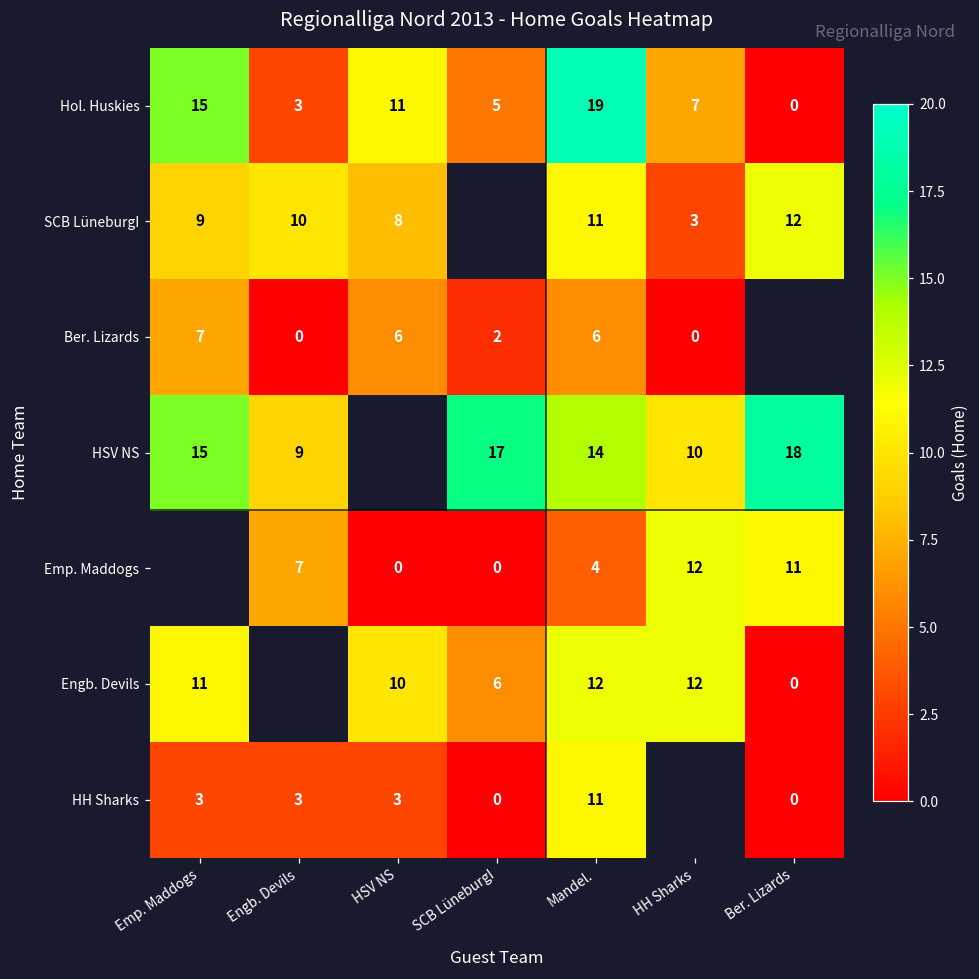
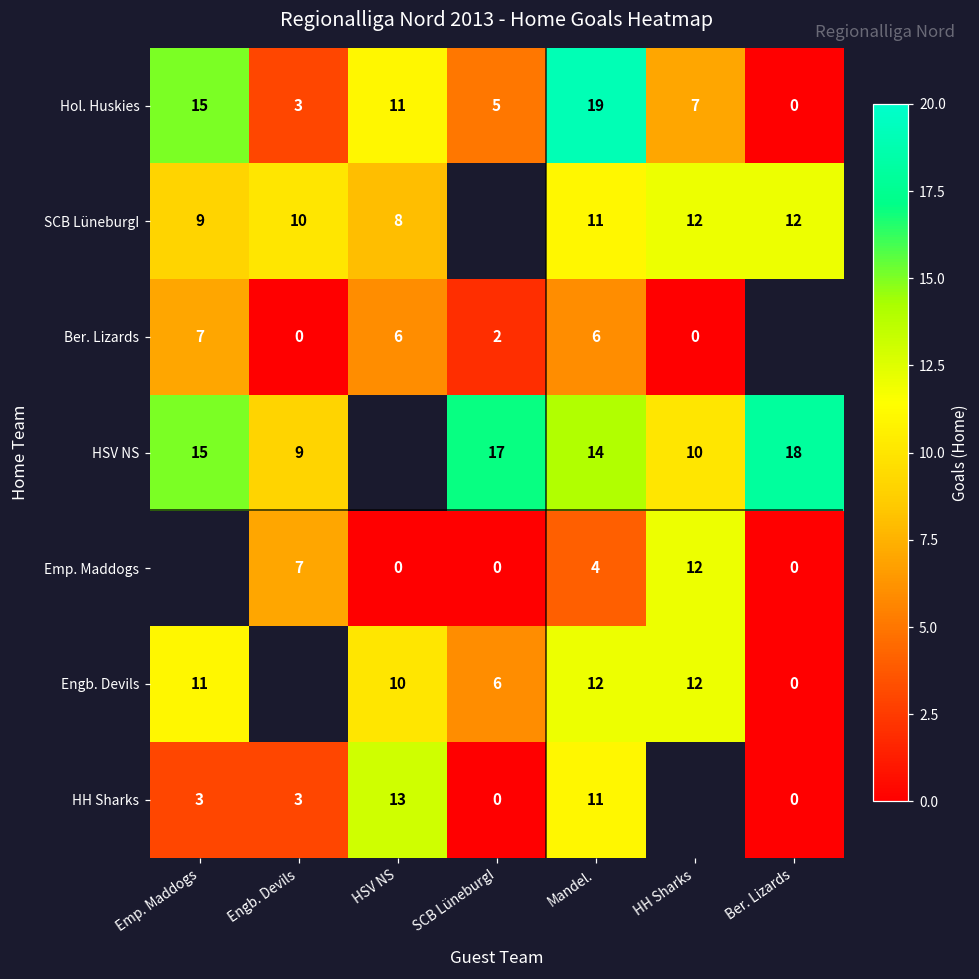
SCB LüneburgI, HH Sharks: 3 -> 12
Emp. Maddogs, Ber. Lizards: 11 -> 0
HH Sharks, HSV NS: 3 -> 13
